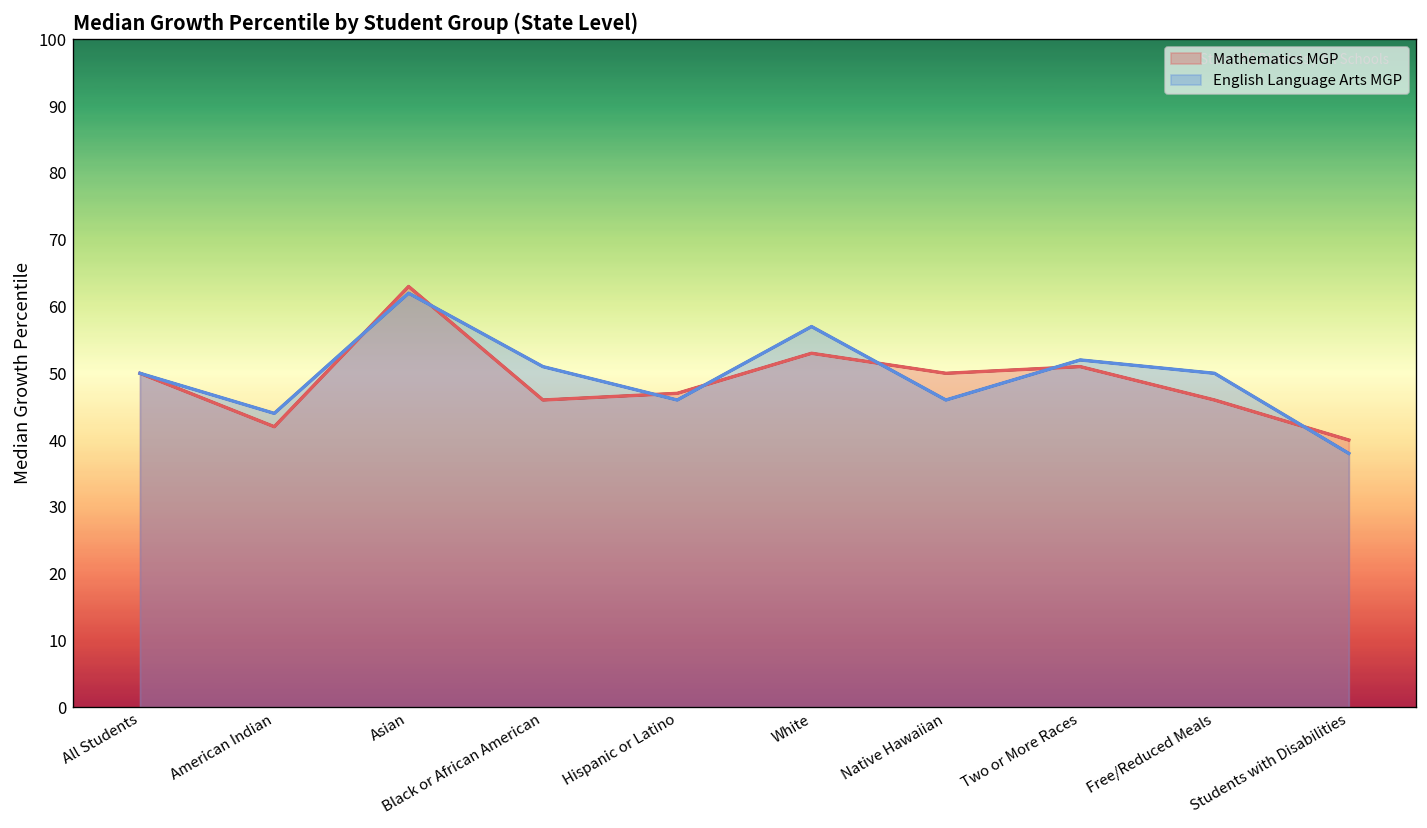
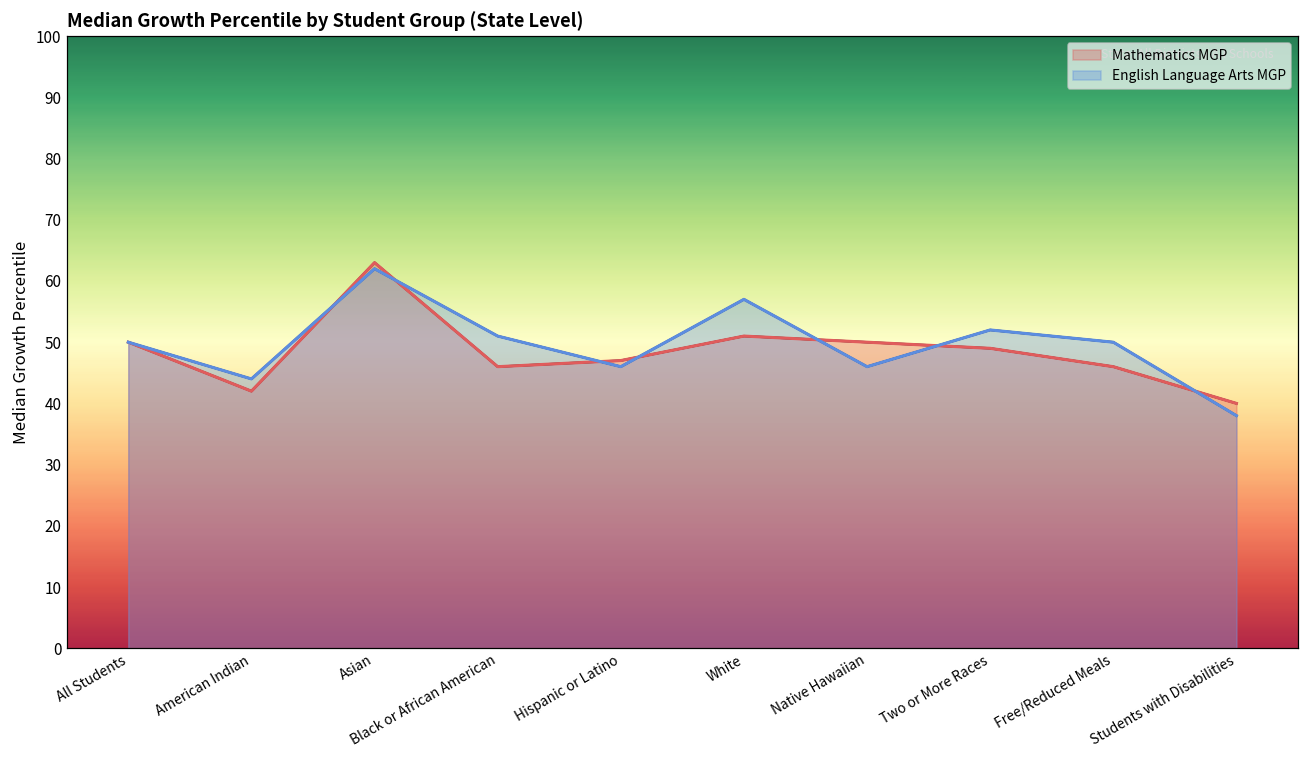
Mathematics MGP, White: 53 -> 51
Mathematics MGP, Two or More Races: 51 -> 49
